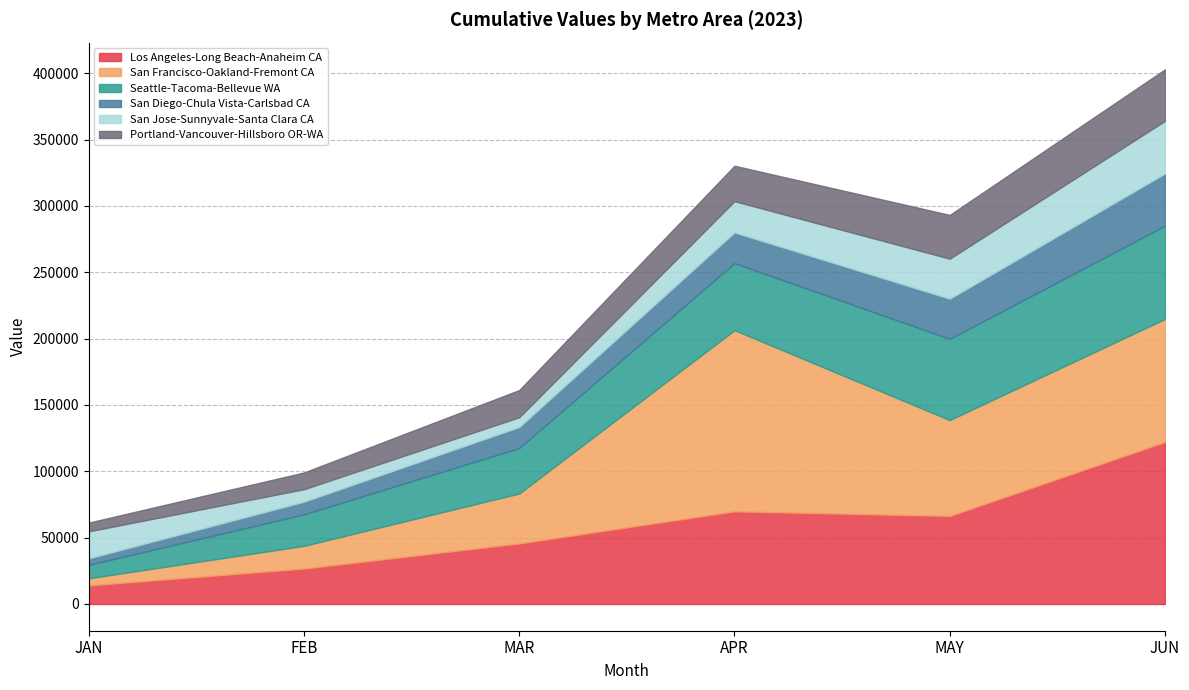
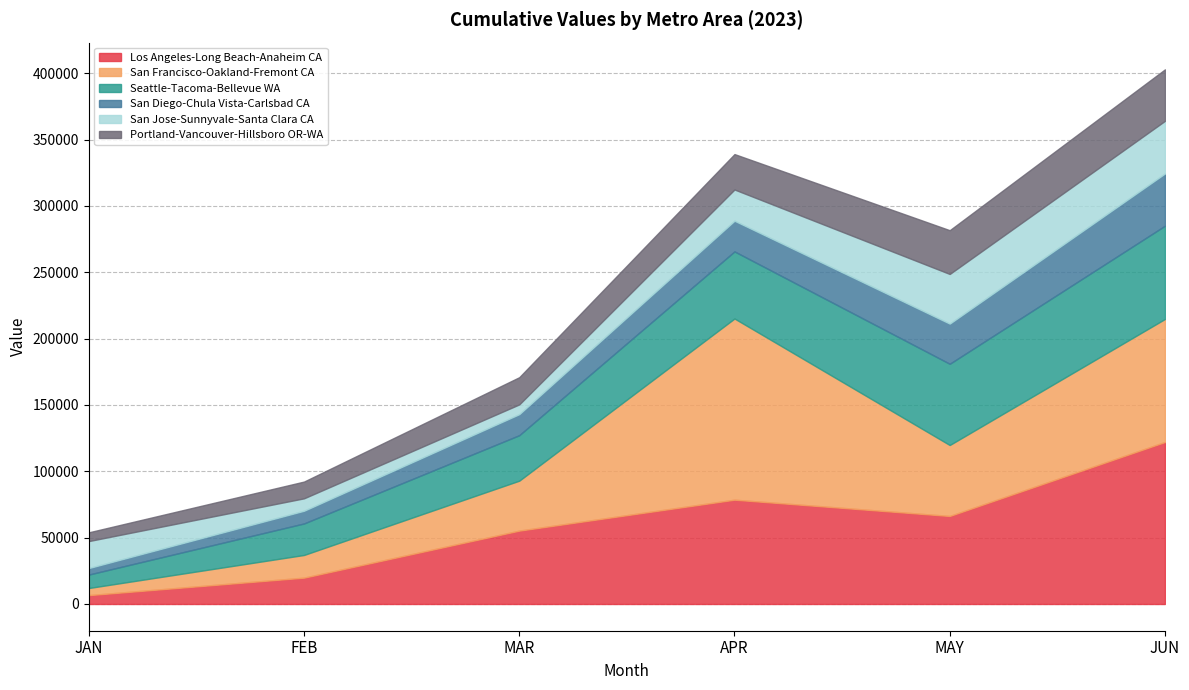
Los Angeles-Long Beach-Anaheim CA, JAN: 14000 -> 7000
Los Angeles-Long Beach-Anaheim CA, FEB: 27000 -> 20000
Los Angeles-Long Beach-Anaheim CA, MAR: 46000 -> 55000
Los Angeles-Long Beach-Anaheim CA, APR: 70000 -> 79000
San Francisco-Oakland-Fremont CA, MAY: 72000 -> 53000
San Jose-Sunnyvale-Santa Clara CA, MAY: 30000 -> 37000
